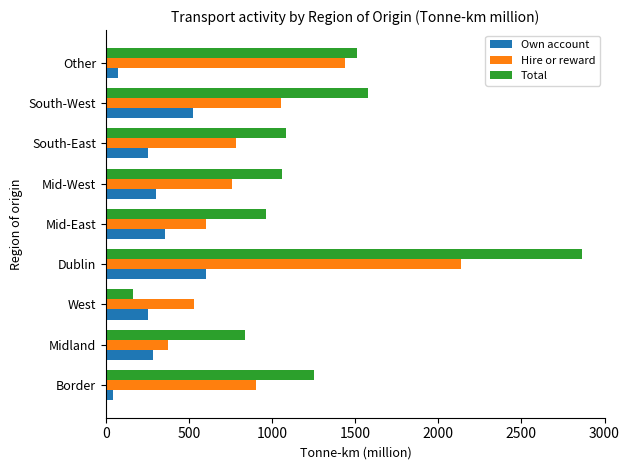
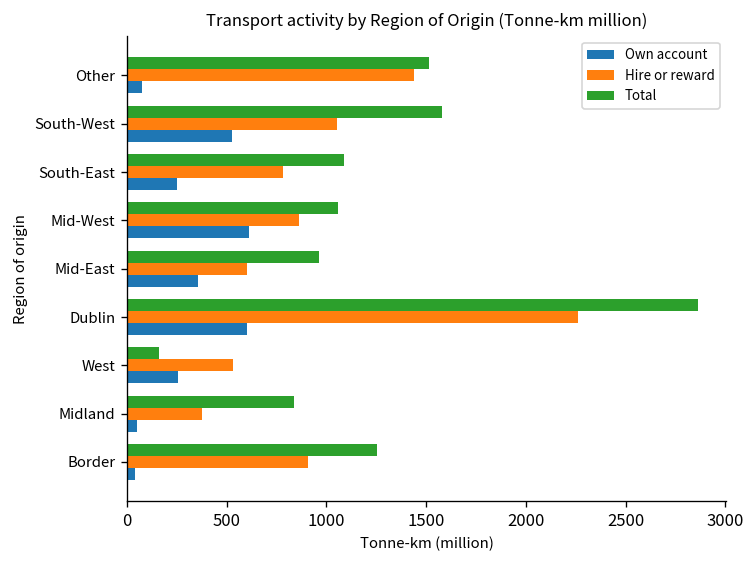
Hire or reward, Mid-West: 760 -> 860
Own account, Mid-West: 300 -> 610
Hire or reward, Dublin: 2140 -> 2260
Own account, Midland: 290 -> 50
